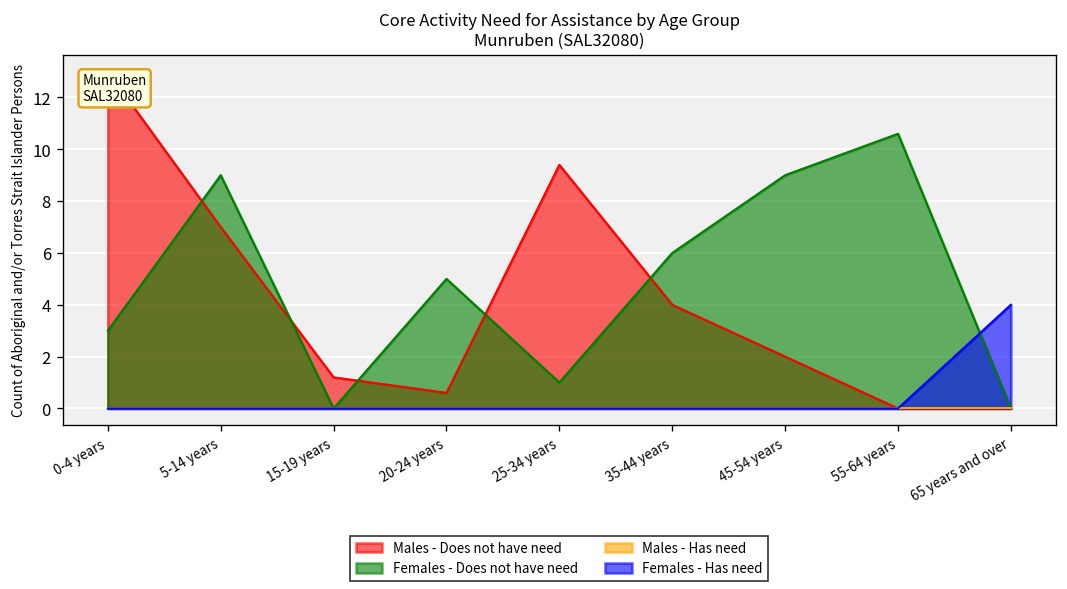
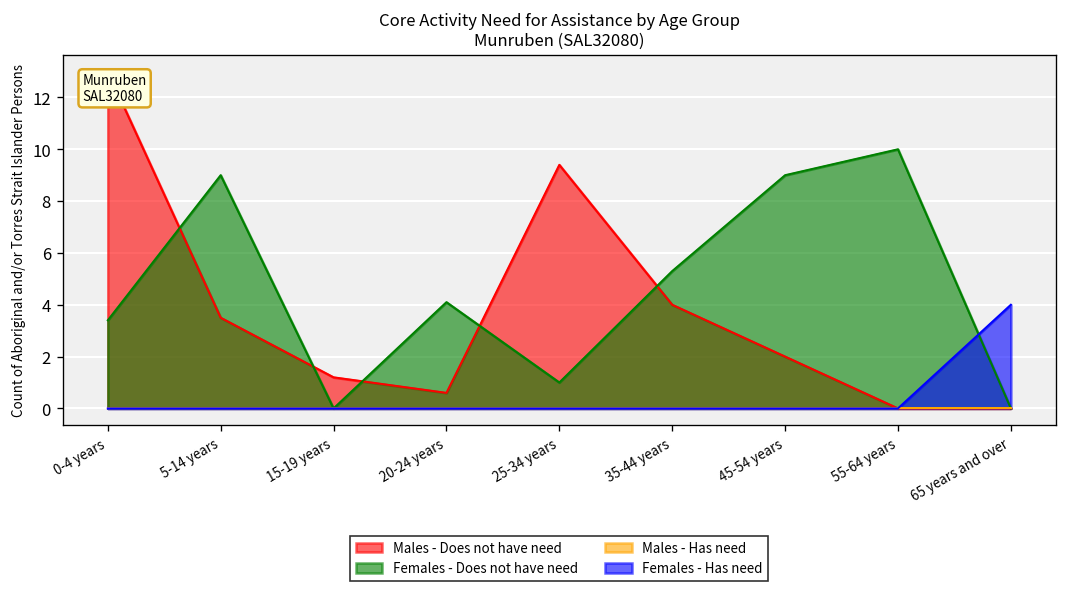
Females - Does not have need, 0-4 years: 3.0 -> 3.4
Males - Does not have need, 5-14 years: 7.0 -> 3.5
Females - Does not have need, 20-24 years: 5.0 -> 4.1
Females - Does not have need, 35-44 years: 6.0 -> 5.3
Females - Does not have need, 55-64 years: 10.6 -> 10.0
